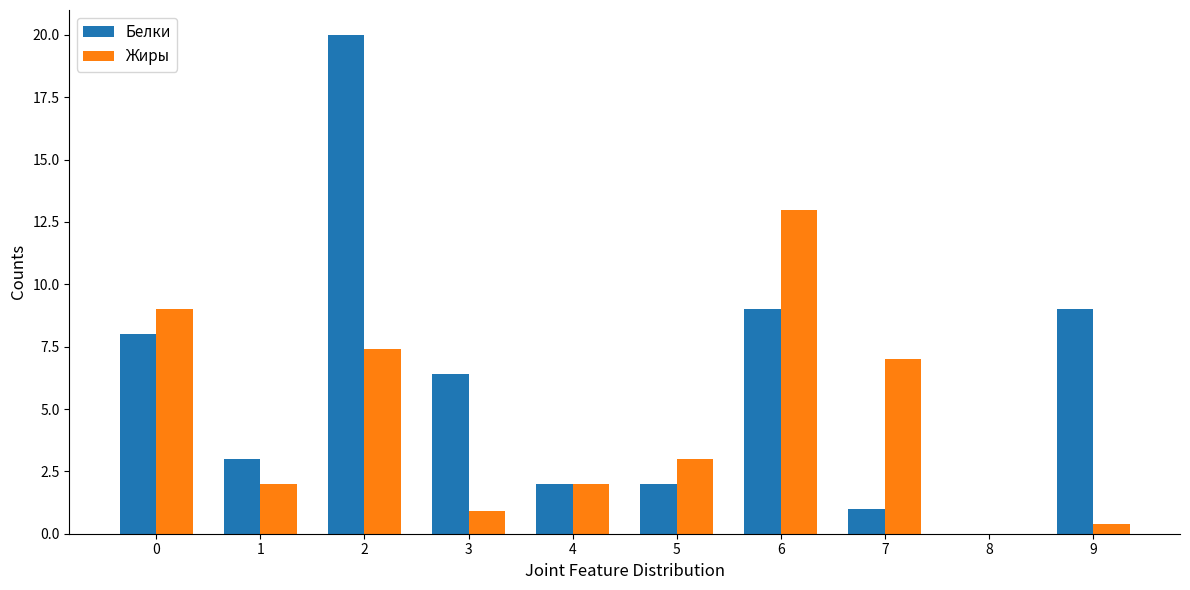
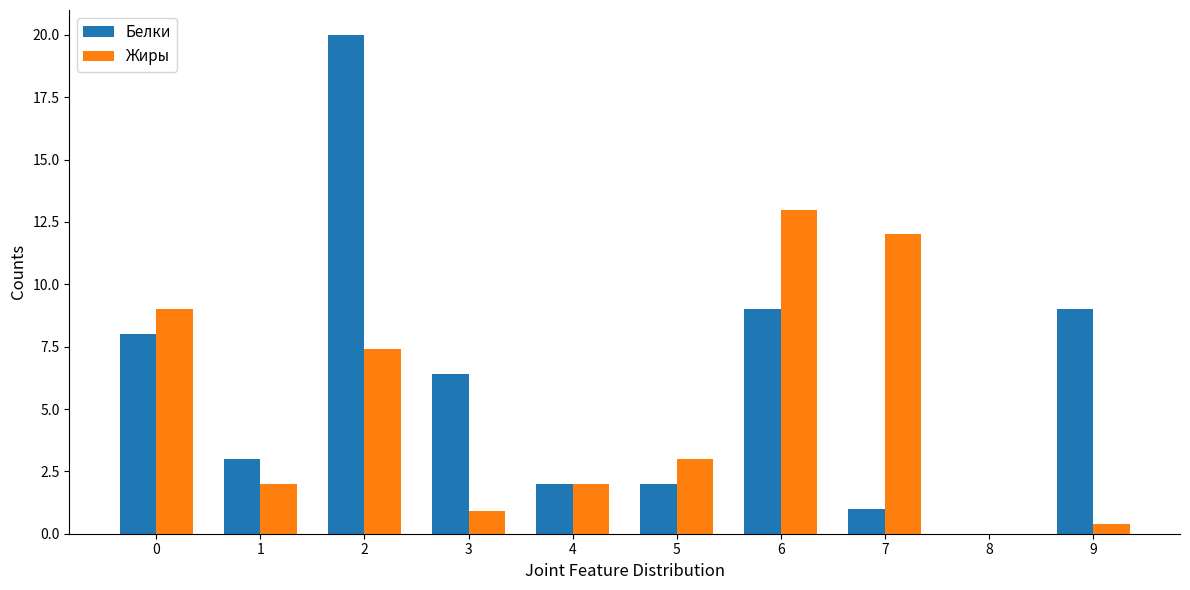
Жиры, 7: 7 -> 12
